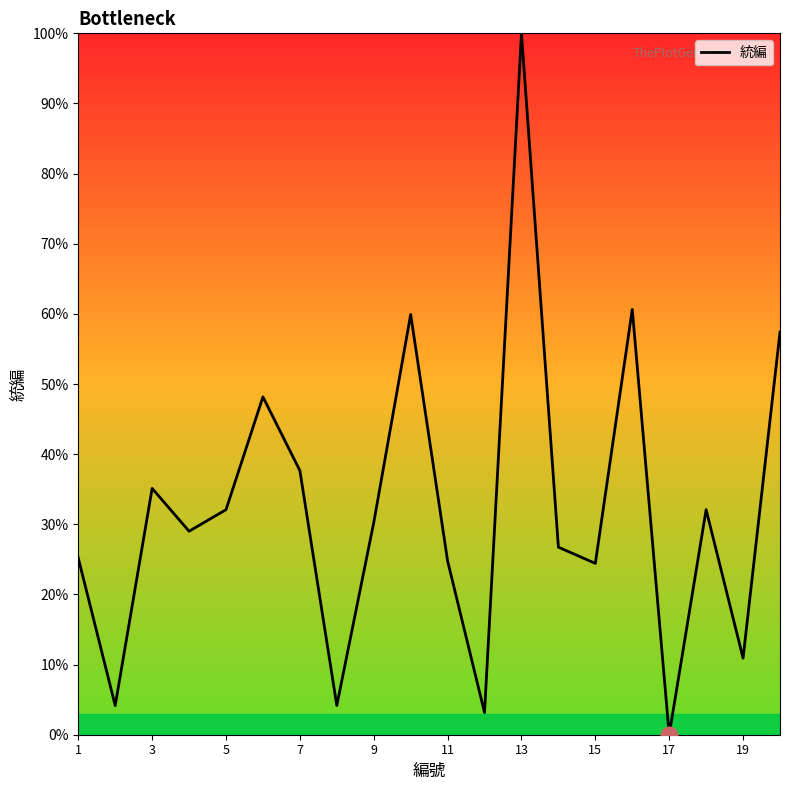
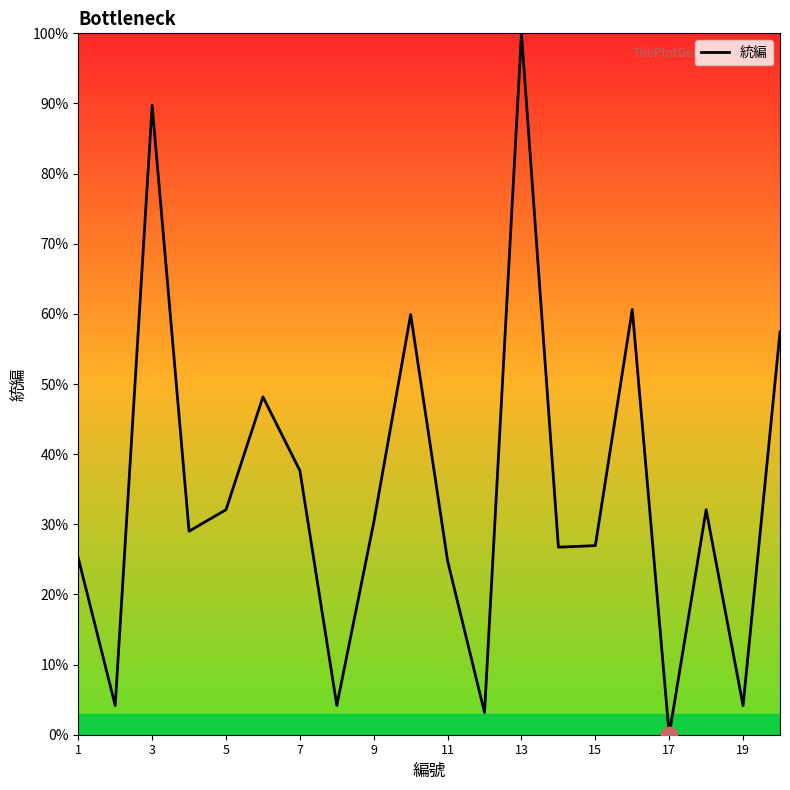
統編, 3: 35% -> 90%
統編, 15: 24% -> 27%
統編, 19: 11% -> 4%
